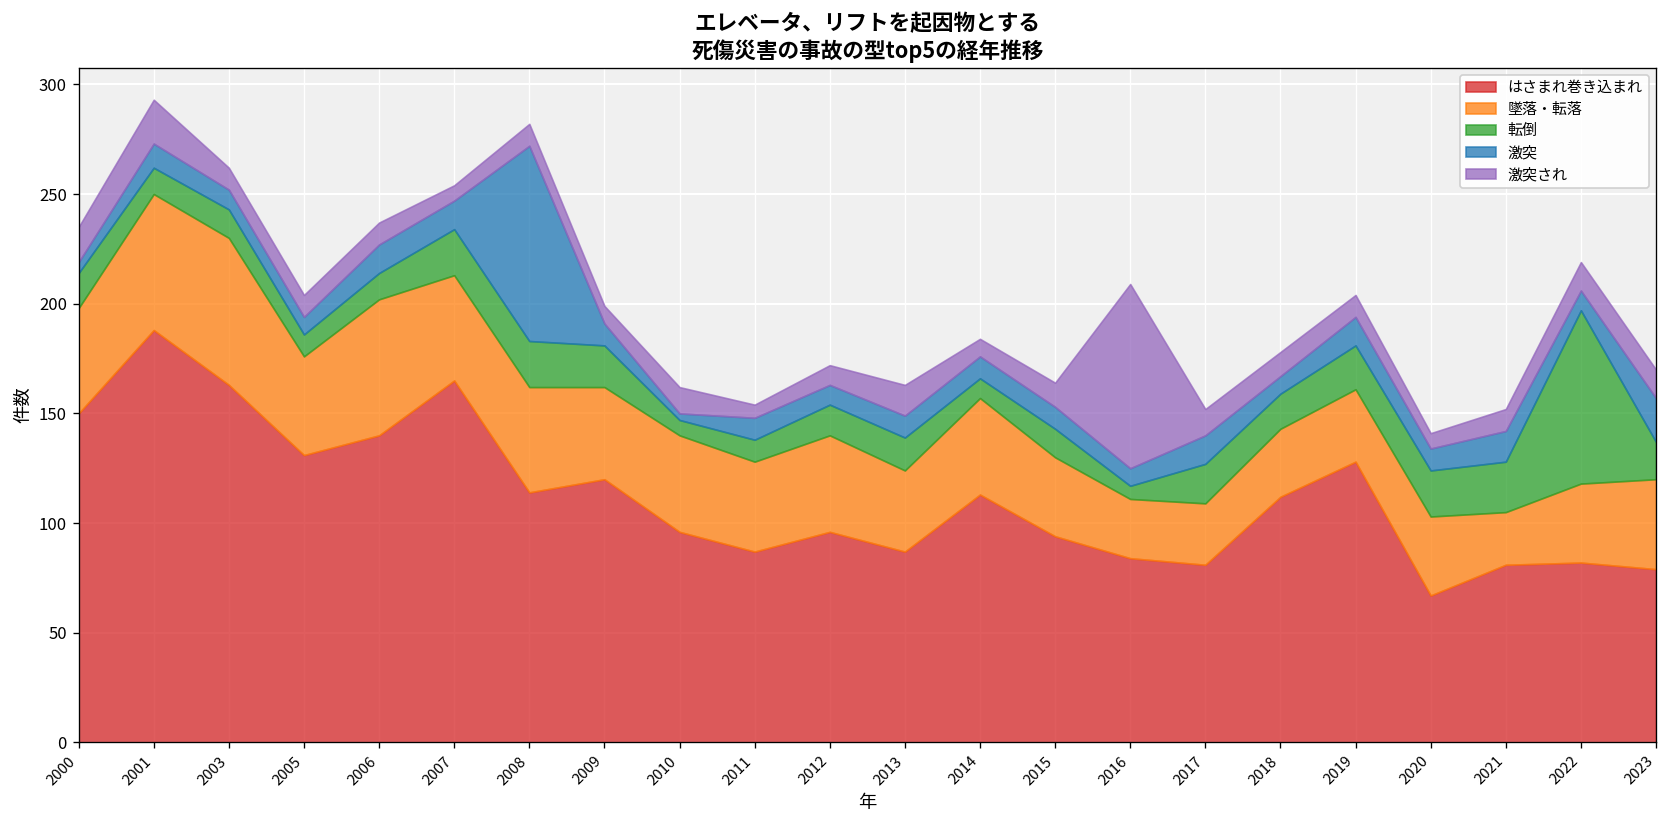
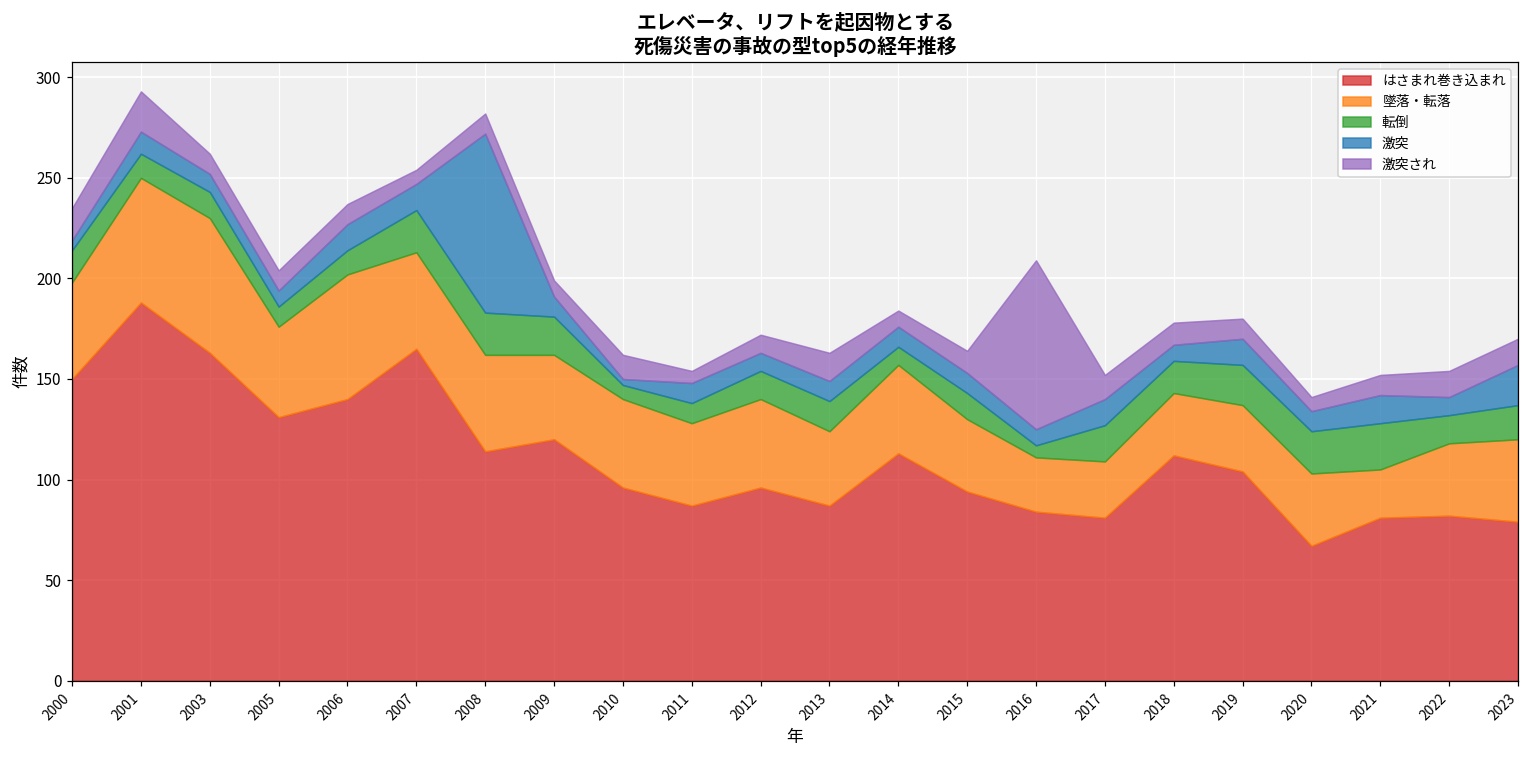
はさまれ巻き込まれ, 2019: 128 -> 104
転倒, 2022: 79 -> 14
